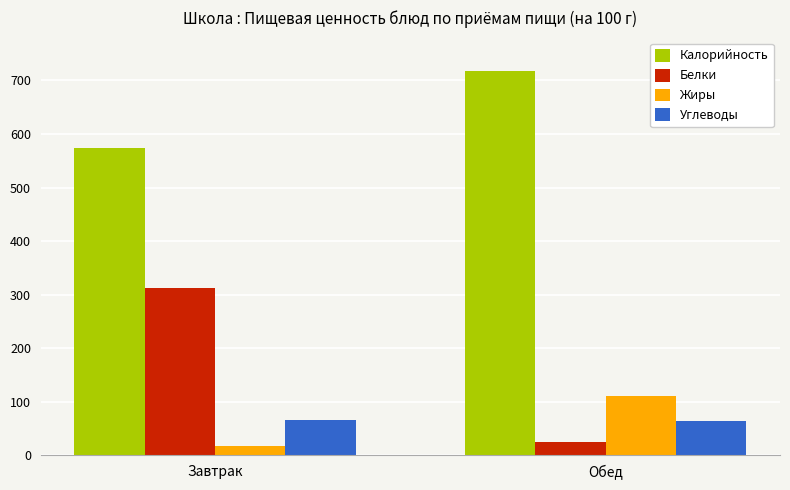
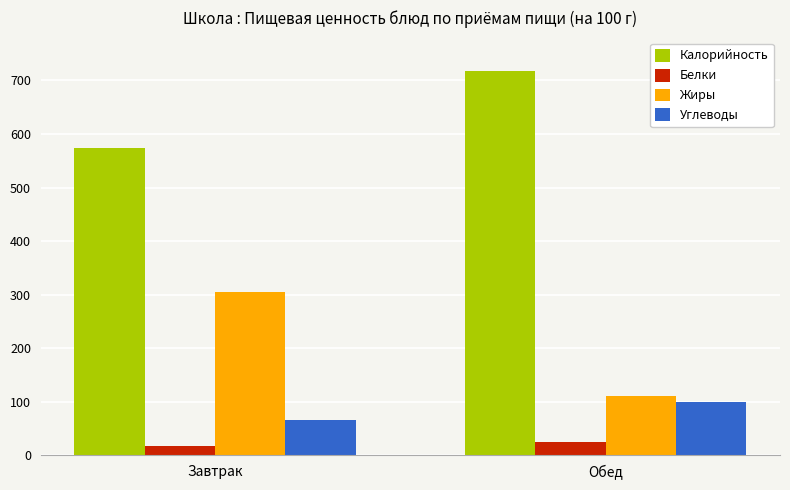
Белки, Завтрак: 310 -> 20
Жиры, Завтрак: 20 -> 310
Углеводы, Обед: 60 -> 100
